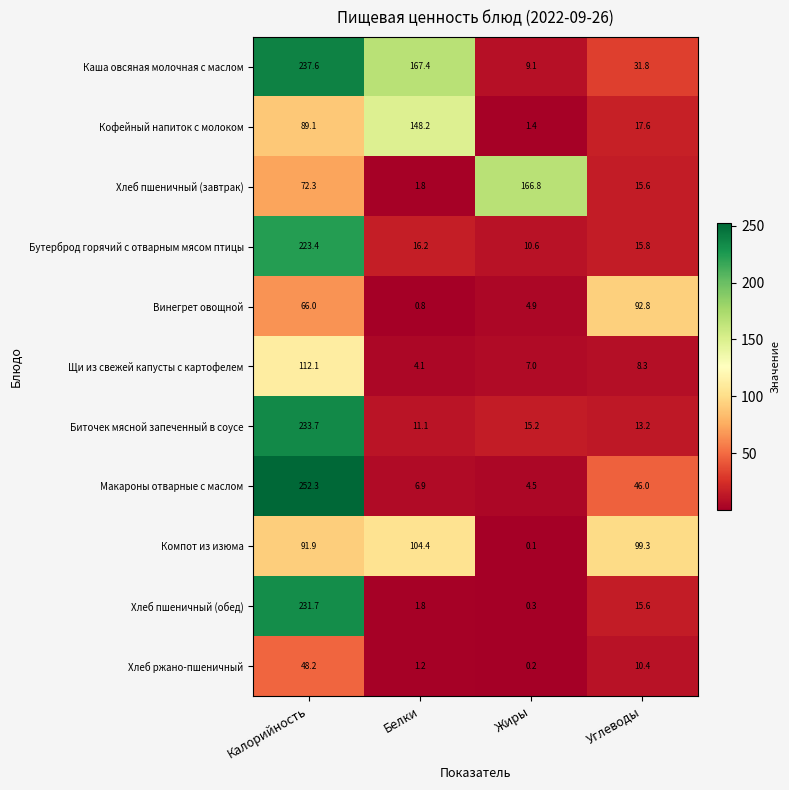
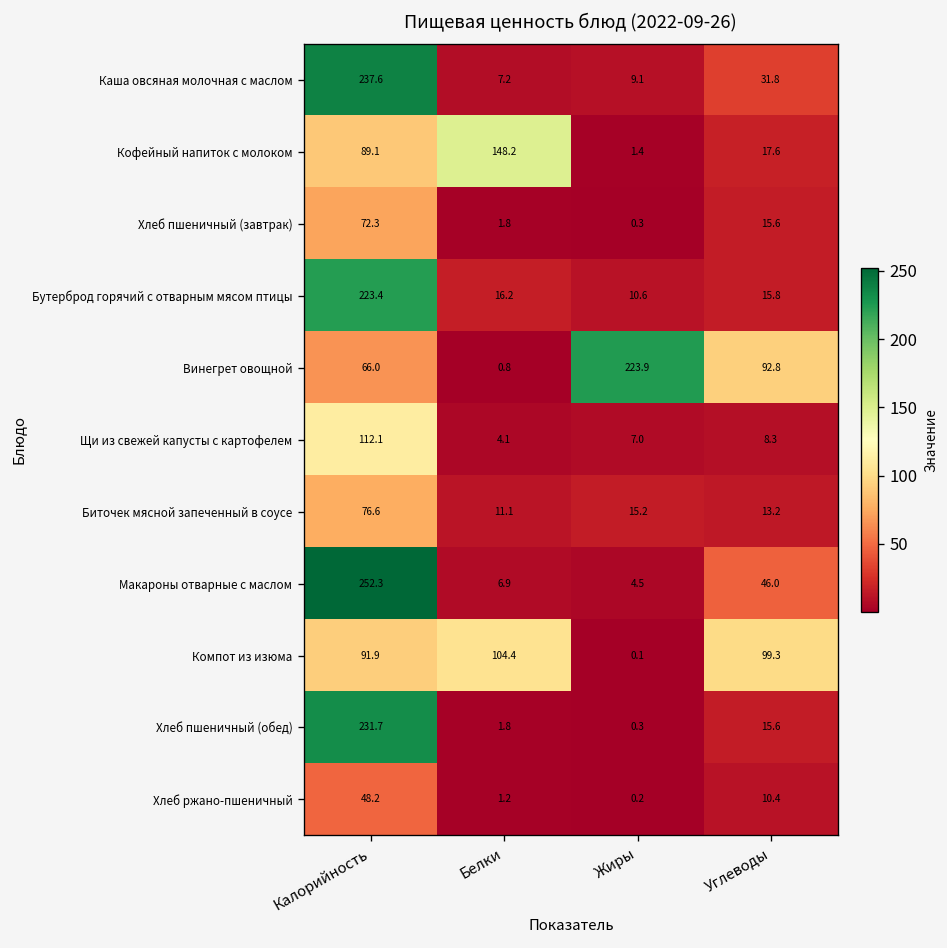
Каша овсяная молочная с маслом, Белки: 167.4 -> 7.2
Хлеб пшеничный (завтрак), Жиры: 166.8 -> 0.3
Винегрет овощной, Жиры: 4.9 -> 223.9
Биточек мясной запеченный в соусе, Калорийность: 233.7 -> 76.6
